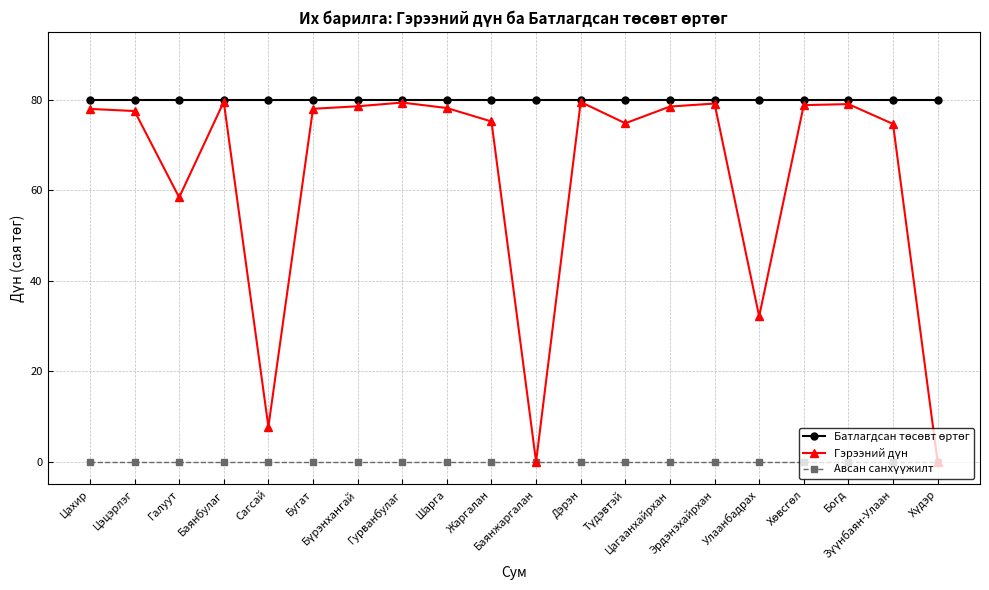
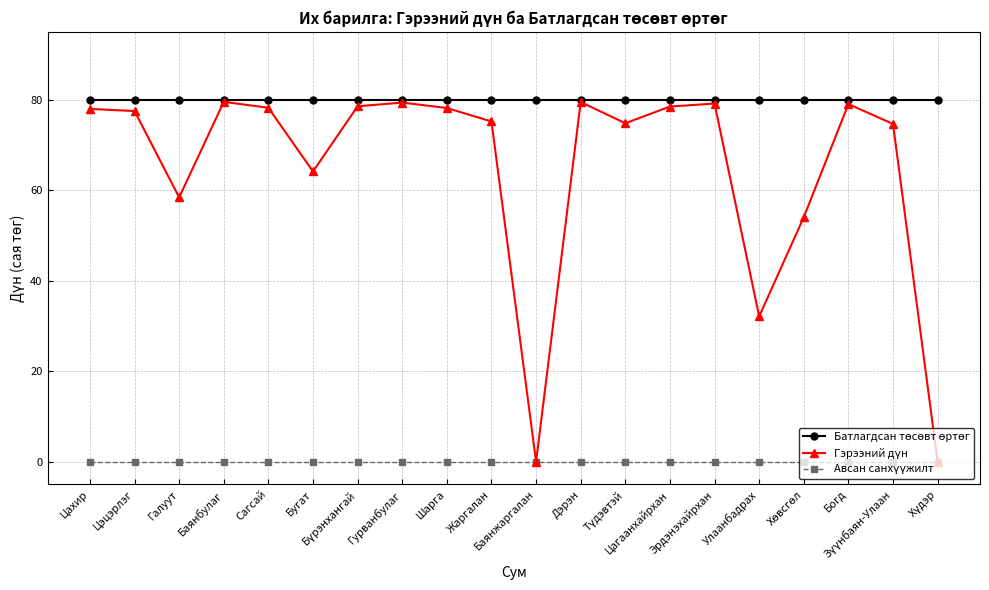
Гэрээний дүн, Сагсай: 8 -> 78
Гэрээний дүн, Бугат: 78 -> 64
Гэрээний дүн, Хөвсгөл: 79 -> 54
